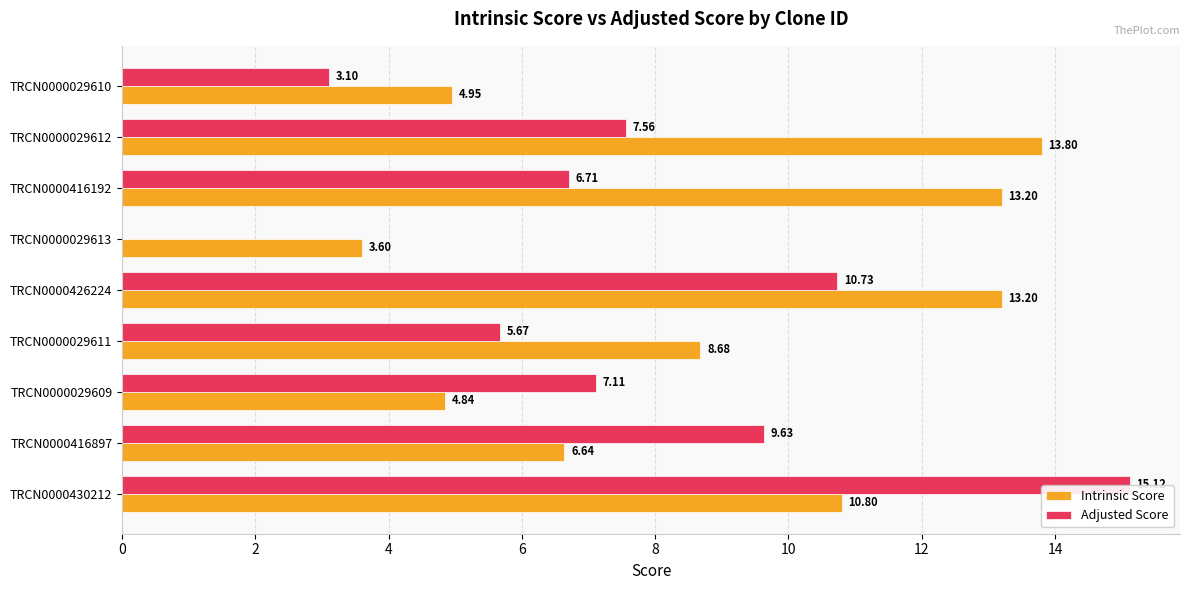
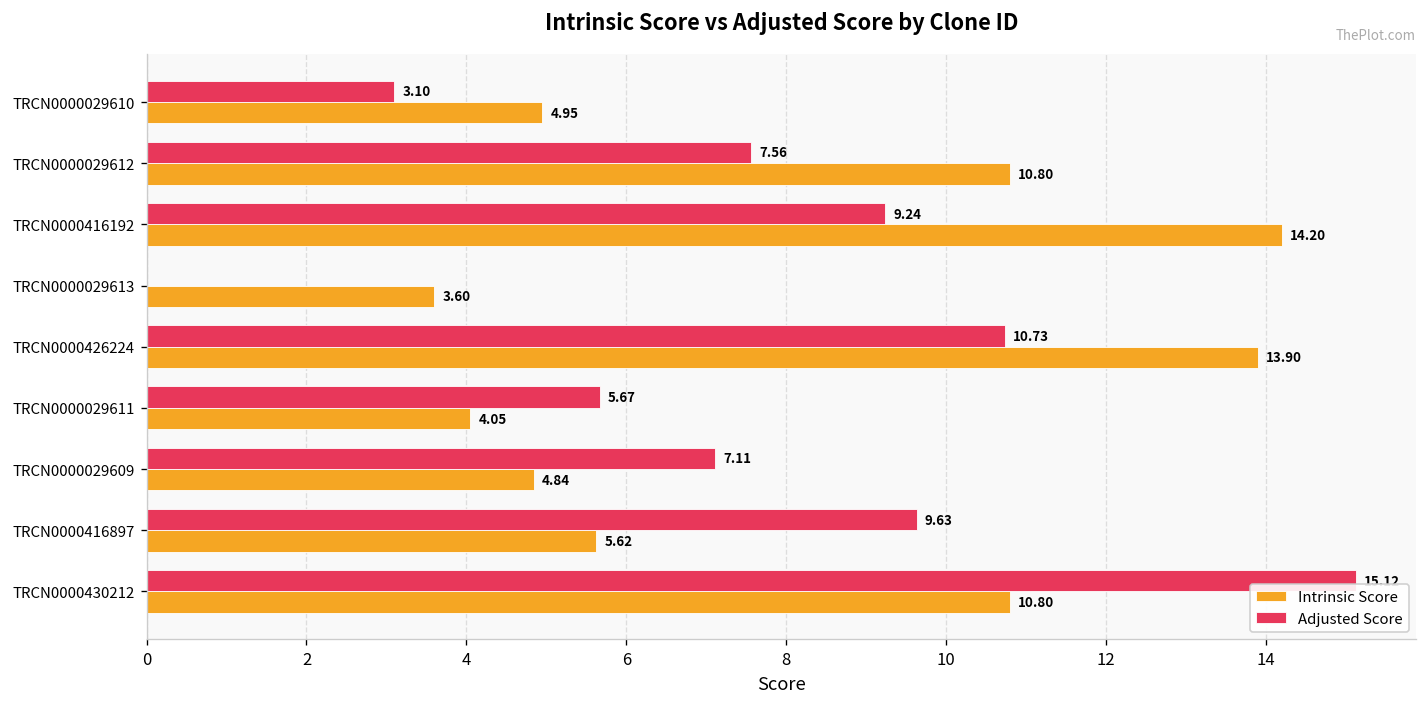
Intrinsic Score, TRCN0000029612: 13.80 -> 10.80
Adjusted Score, TRCN0000416192: 6.71 -> 9.24
Intrinsic Score, TRCN0000416192: 13.20 -> 14.20
Intrinsic Score, TRCN0000426224: 13.20 -> 13.90
Intrinsic Score, TRCN0000029611: 8.68 -> 4.05
Intrinsic Score, TRCN0000416897: 6.64 -> 5.62
